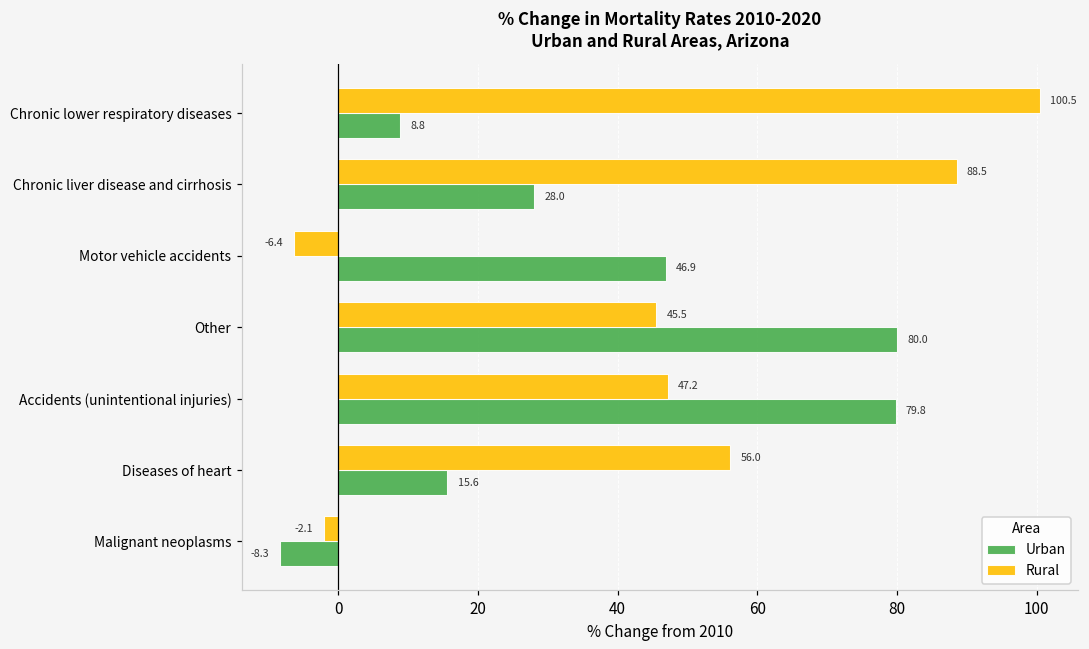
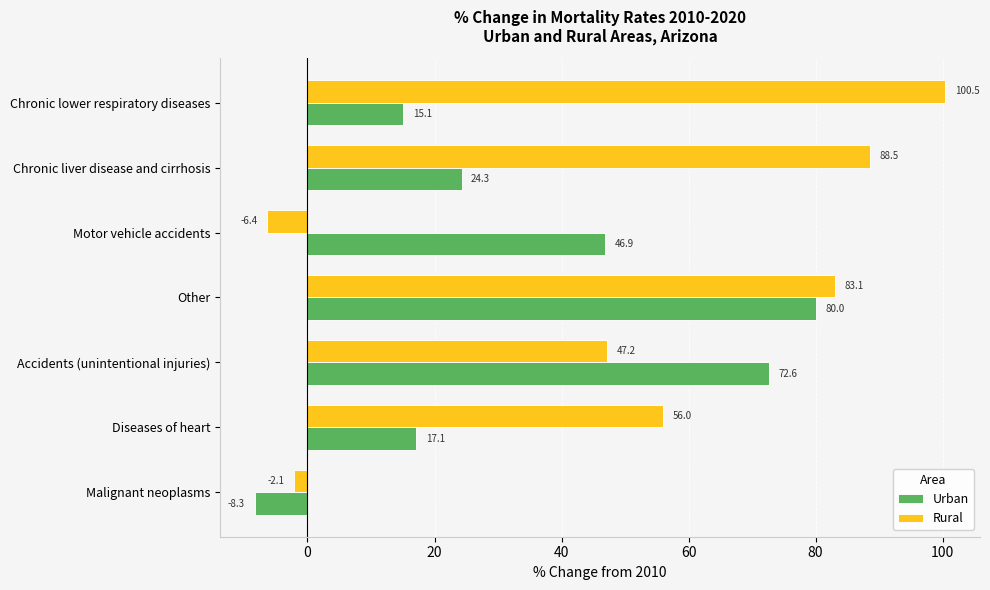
Urban, Chronic lower respiratory diseases: 8.8 -> 15.1
Urban, Chronic liver disease and cirrhosis: 28.0 -> 24.3
Rural, Other: 45.5 -> 83.1
Urban, Accidents (unintentional injuries): 79.8 -> 72.6
Urban, Diseases of heart: 15.6 -> 17.1
